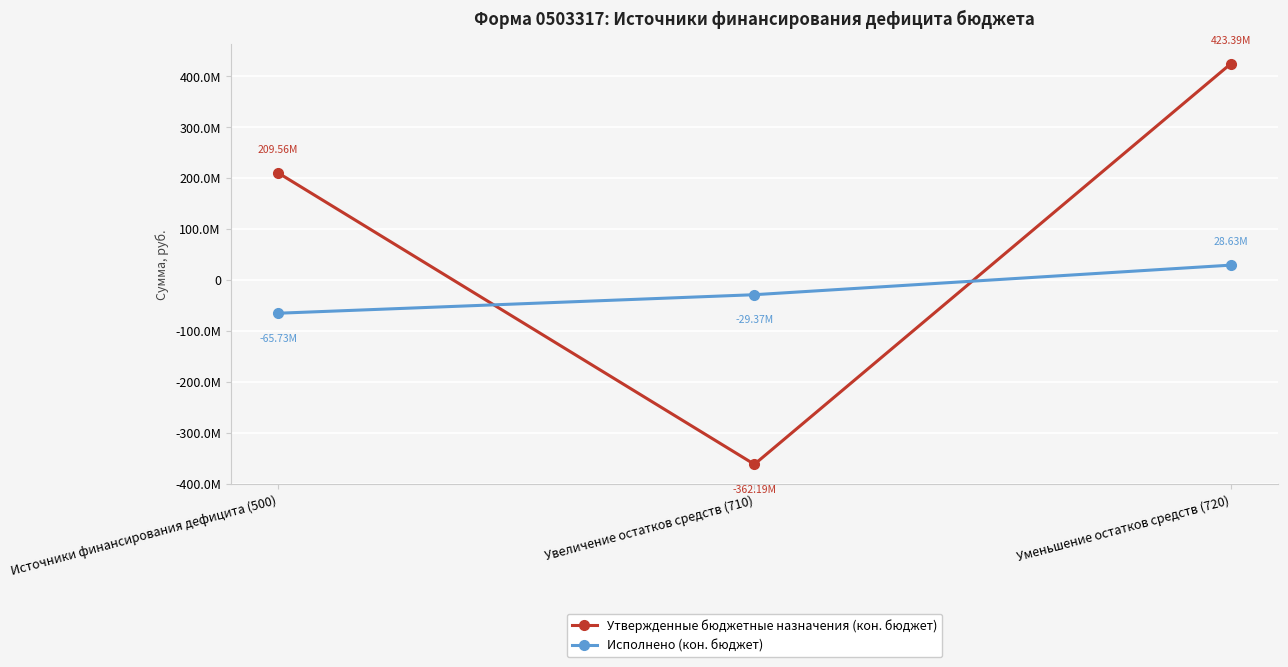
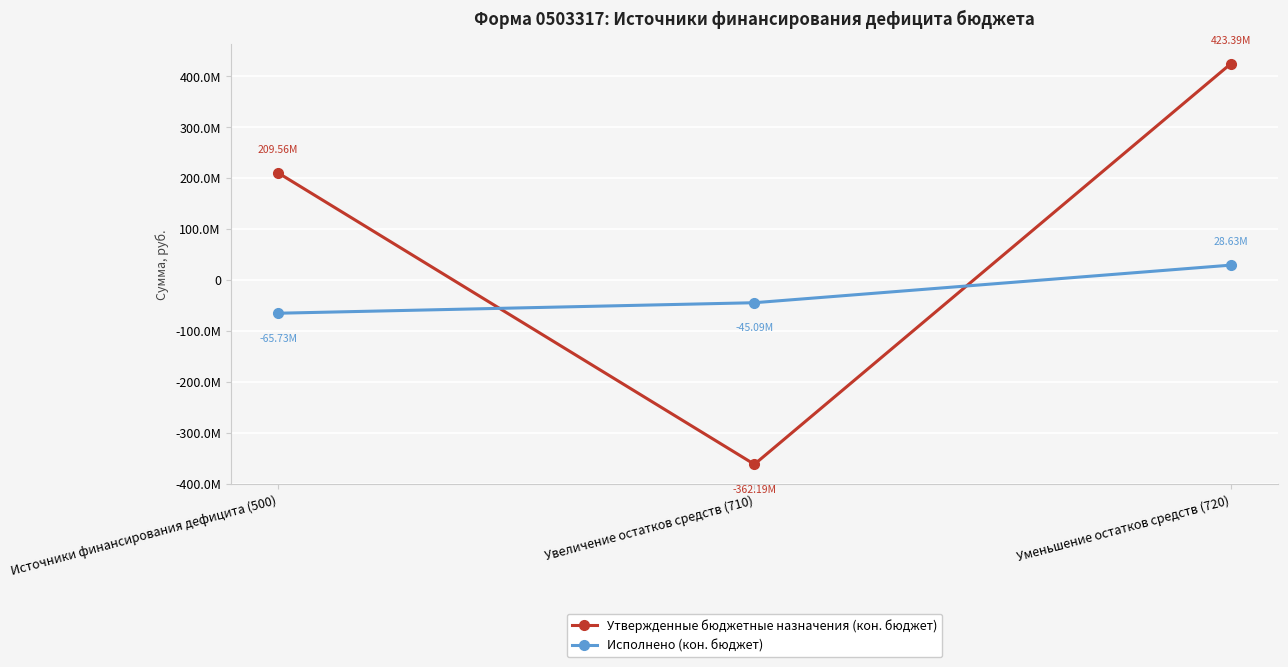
Исполнено (кон. бюджет), Увеличение остатков средств (710): -29.37M -> -45.09M
